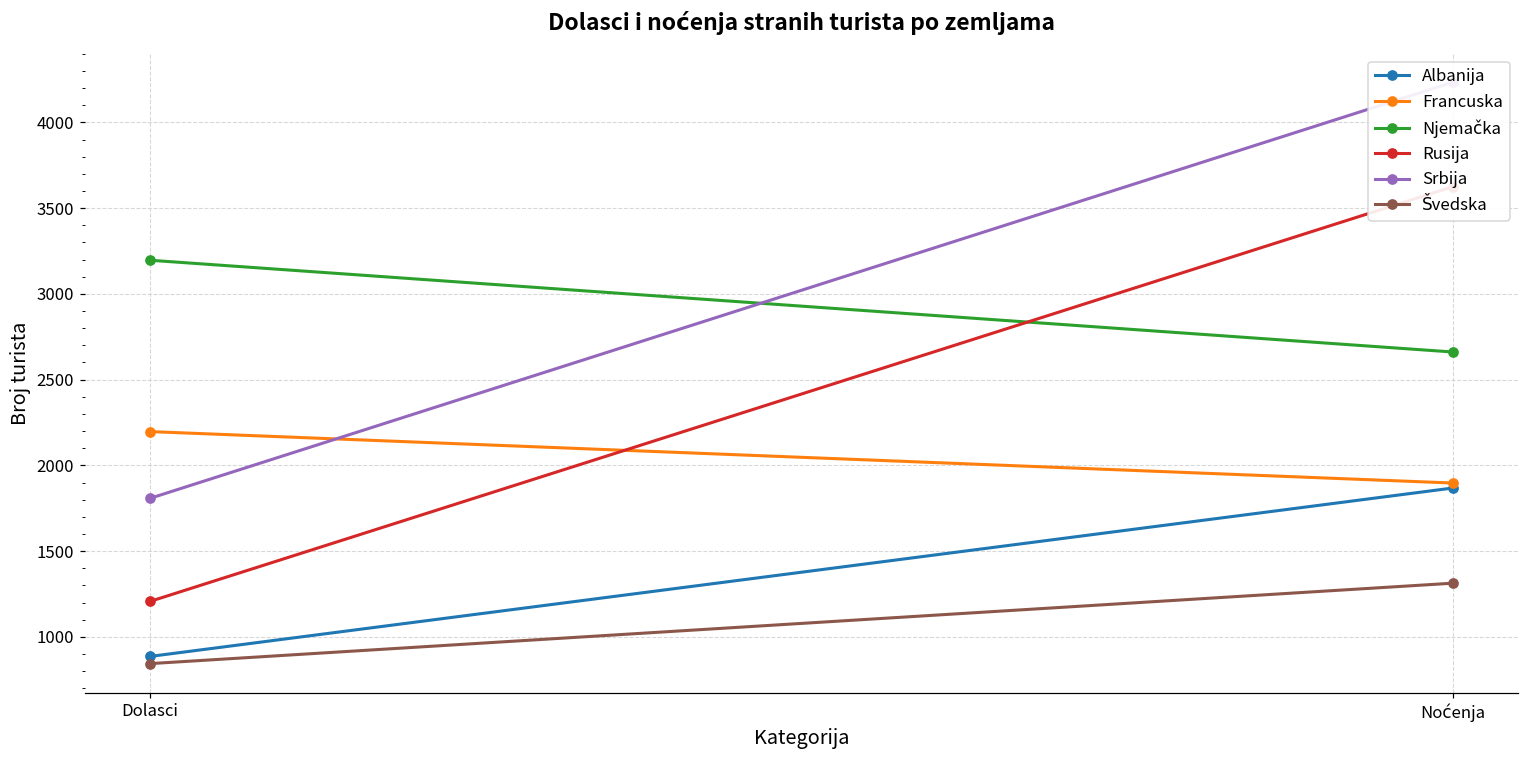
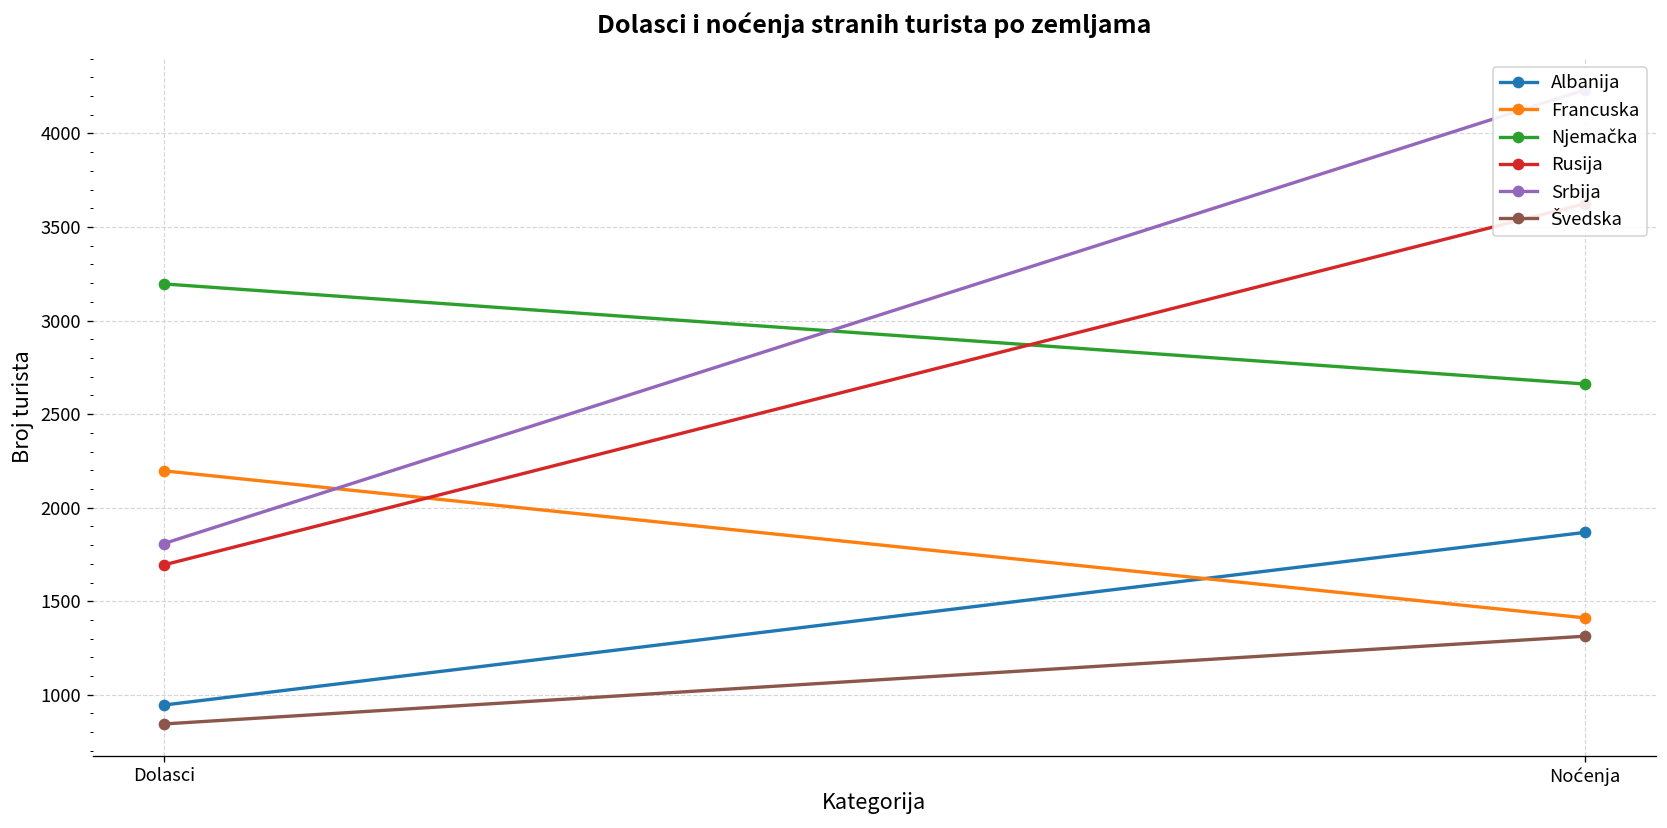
Albanija, Dolasci: 890 -> 950
Rusija, Dolasci: 1210 -> 1690
Francuska, Noćenja: 1900 -> 1410
